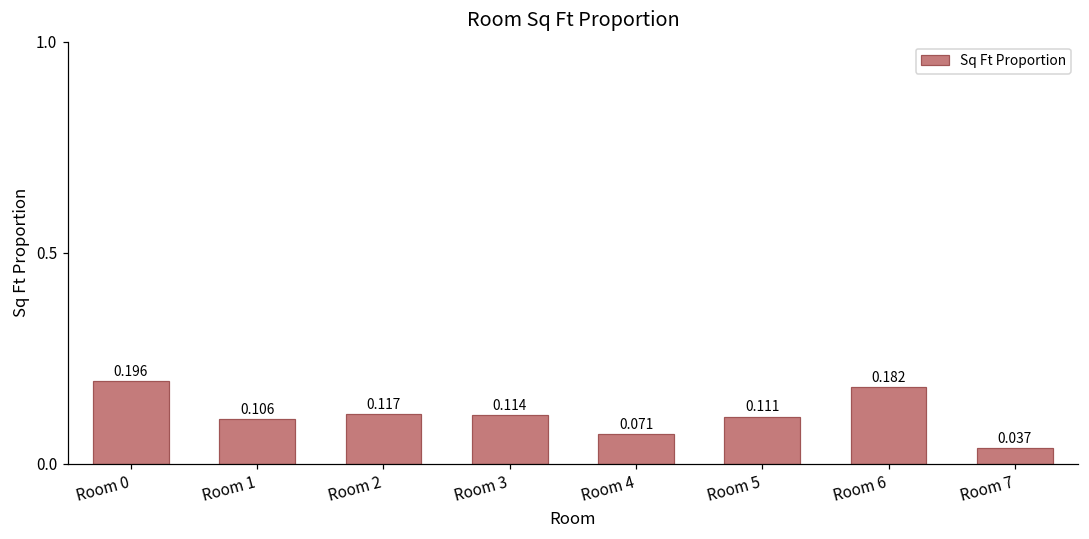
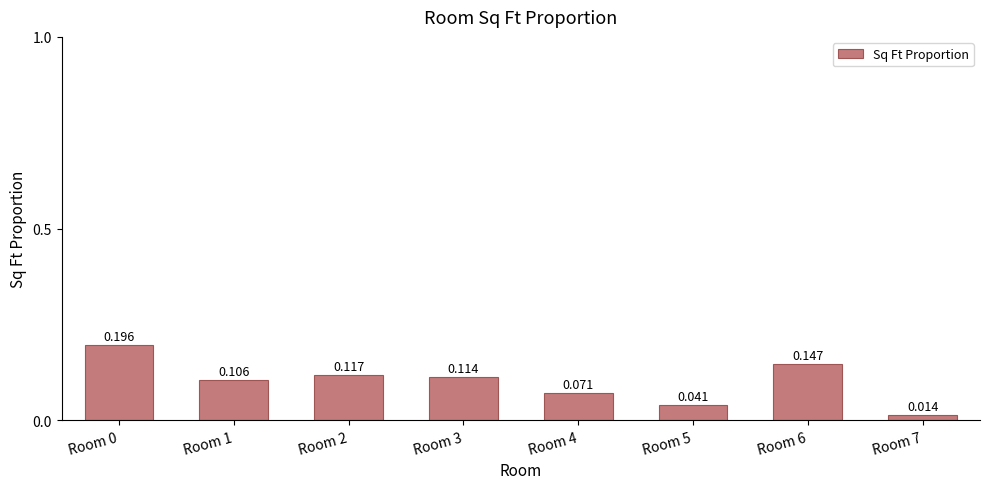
Room 5: 0.111 -> 0.041
Room 6: 0.182 -> 0.147
Room 7: 0.037 -> 0.014
